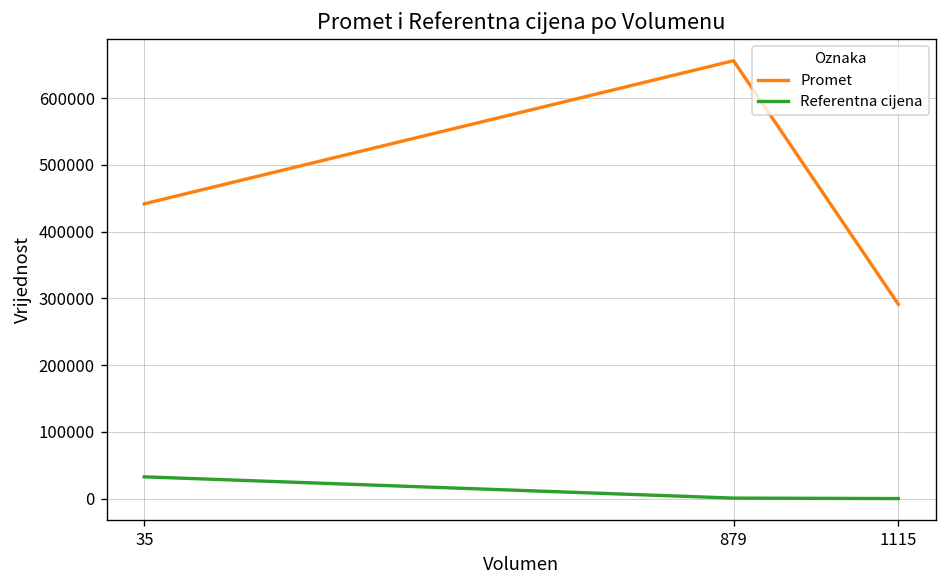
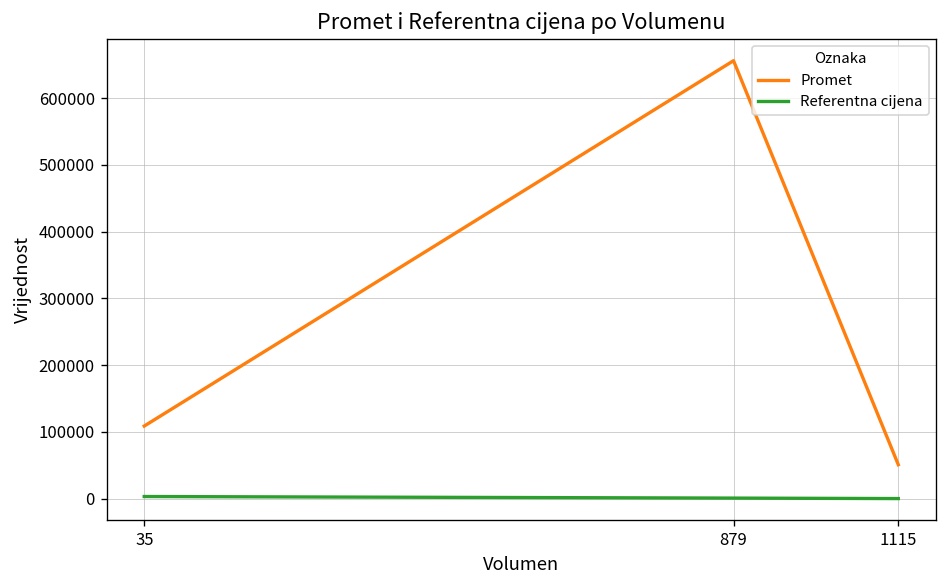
Promet, 35: 440000 -> 110000
Referentna cijena, 35: 30000 -> 0
Promet, 1115: 290000 -> 50000
